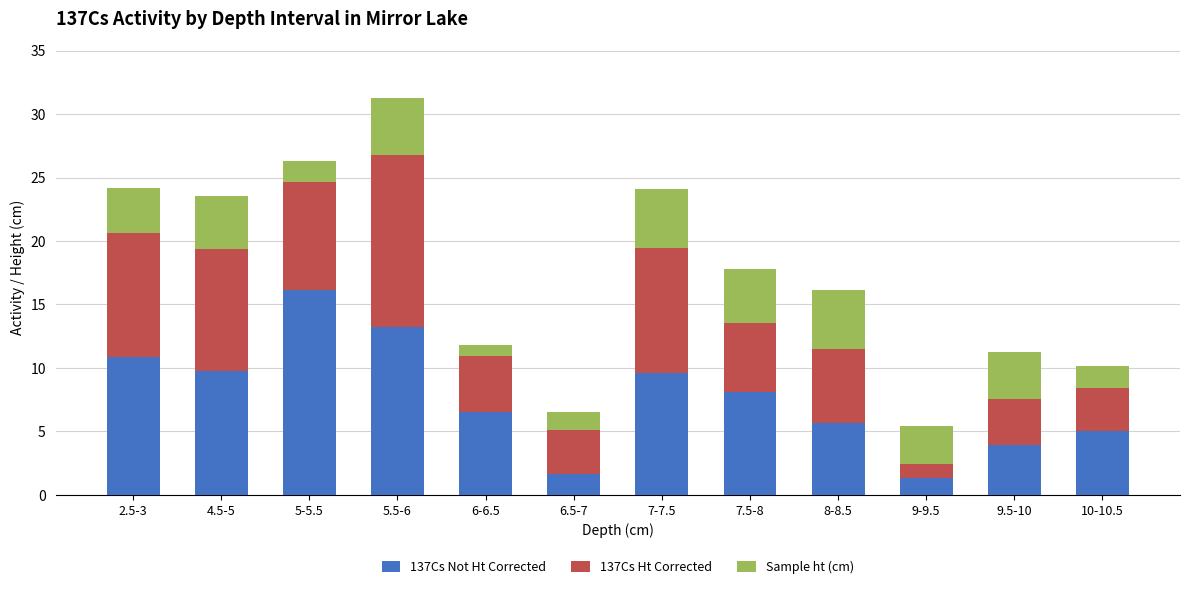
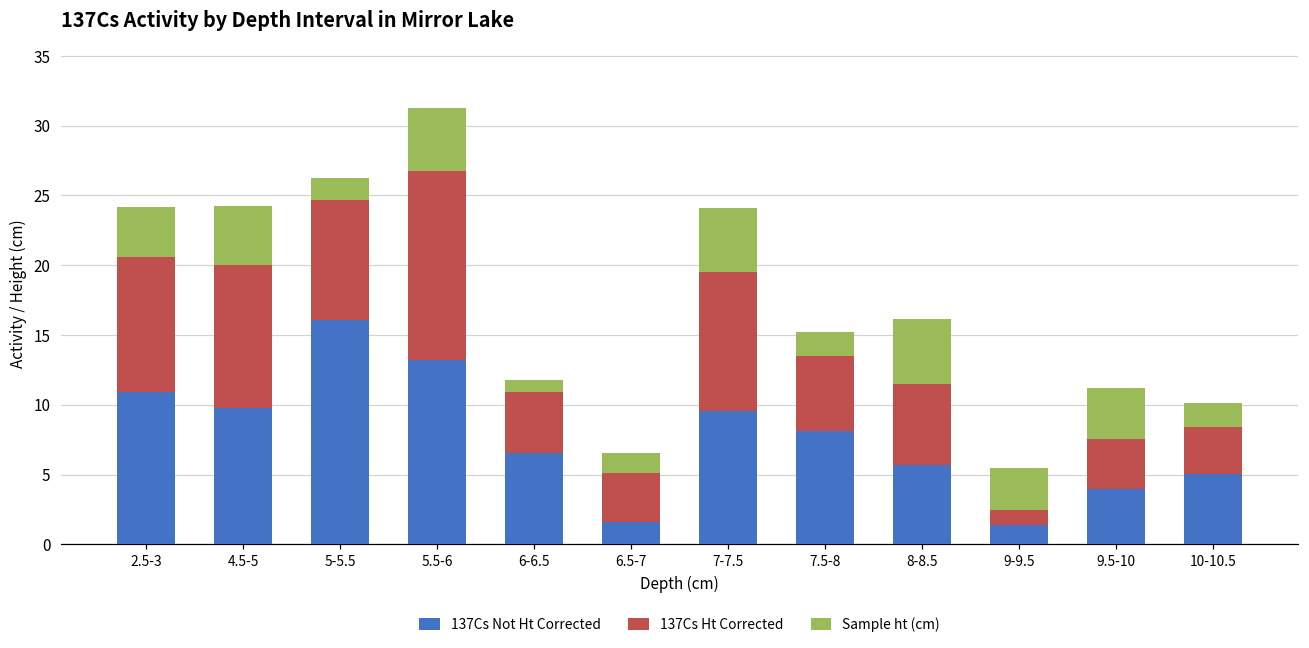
137Cs Ht Corrected, 4.5-5: 9.6 -> 10.2
Sample ht (cm), 7.5-8: 4.3 -> 1.7
